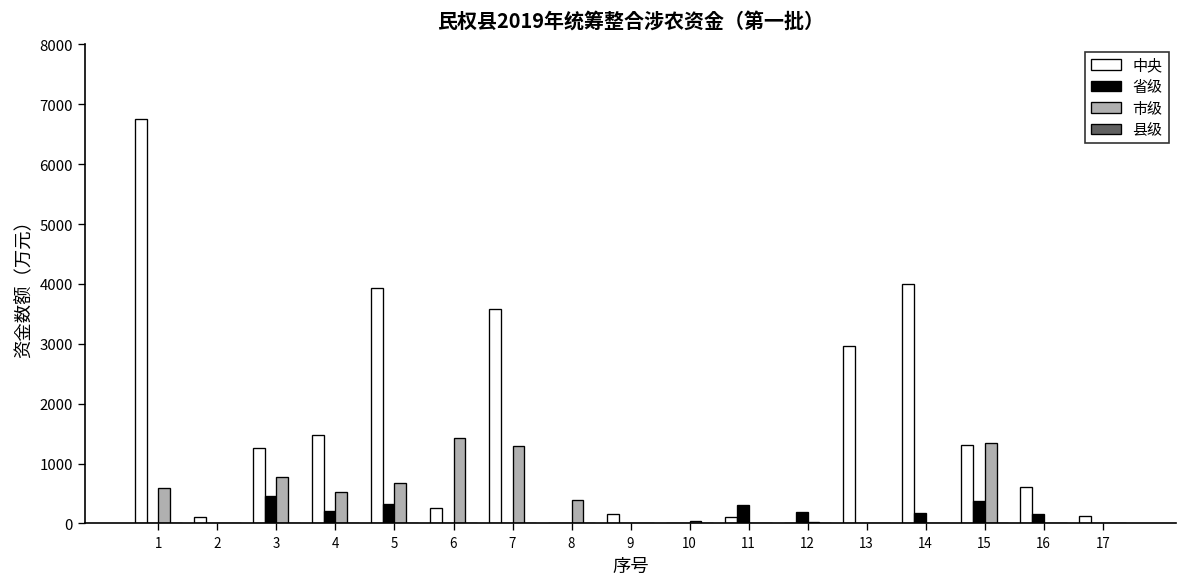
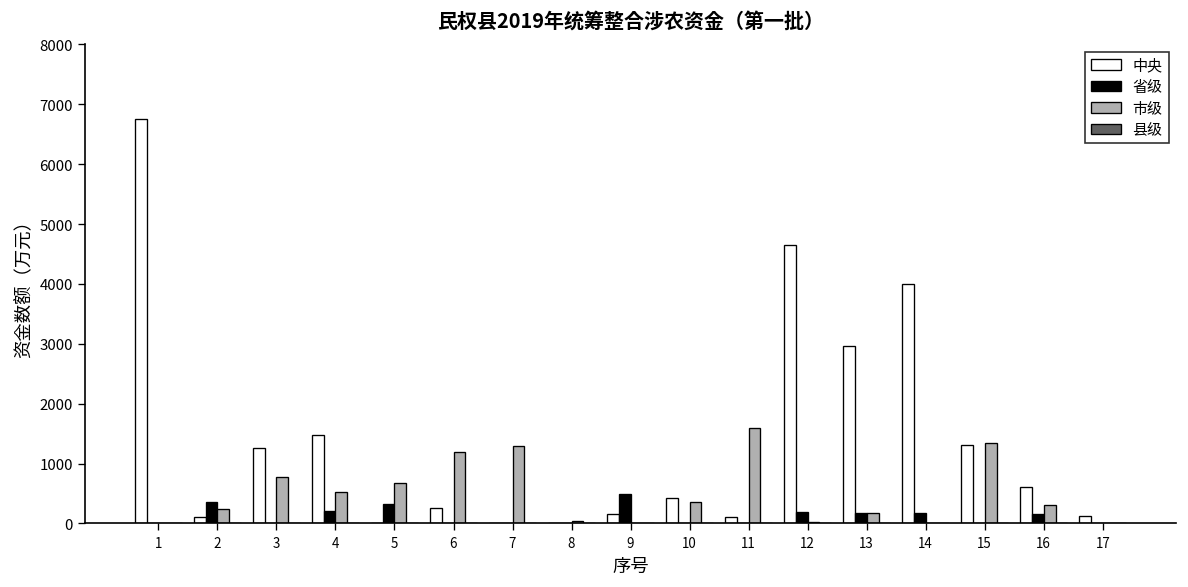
市级, 1: 600 -> 0
省级, 2: 0 -> 400
市级, 2: 0 -> 200
省级, 3: 500 -> 0
中央, 5: 3900 -> 0
市级, 6: 1400 -> 1200
中央, 7: 3600 -> 0
市级, 8: 400 -> 0
省级, 9: 0 -> 500
中央, 10: 0 -> 400
市级, 10: 0 -> 400
省级, 11: 300 -> 0
市级, 11: 0 -> 1600
中央, 12: 0 -> 4600
省级, 13: 0 -> 200
市级, 13: 0 -> 200
省级, 15: 400 -> 0
市级, 16: 0 -> 300
